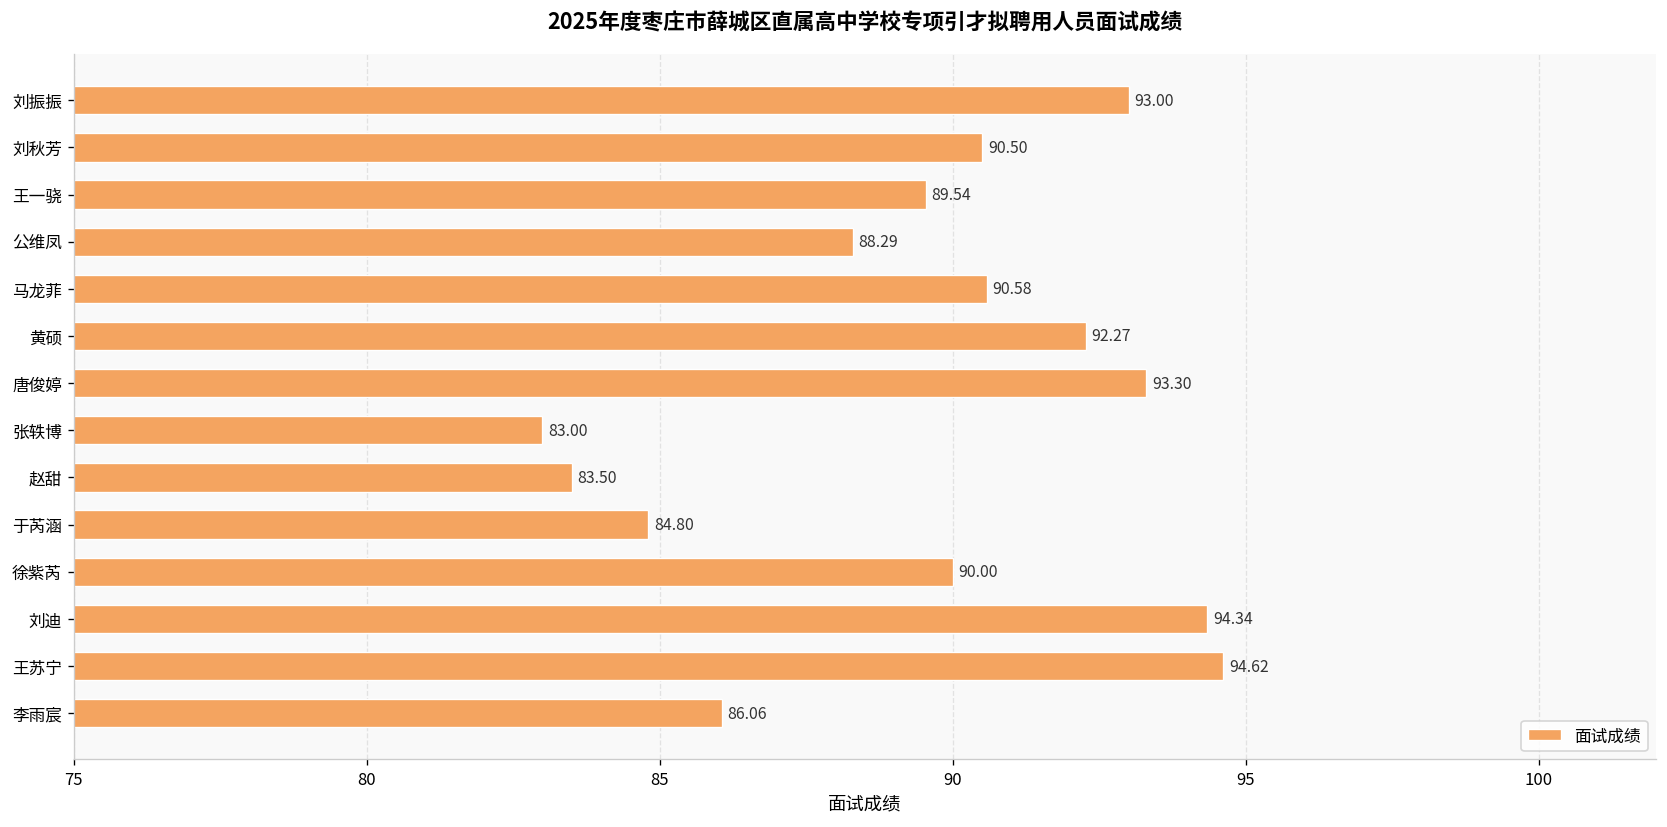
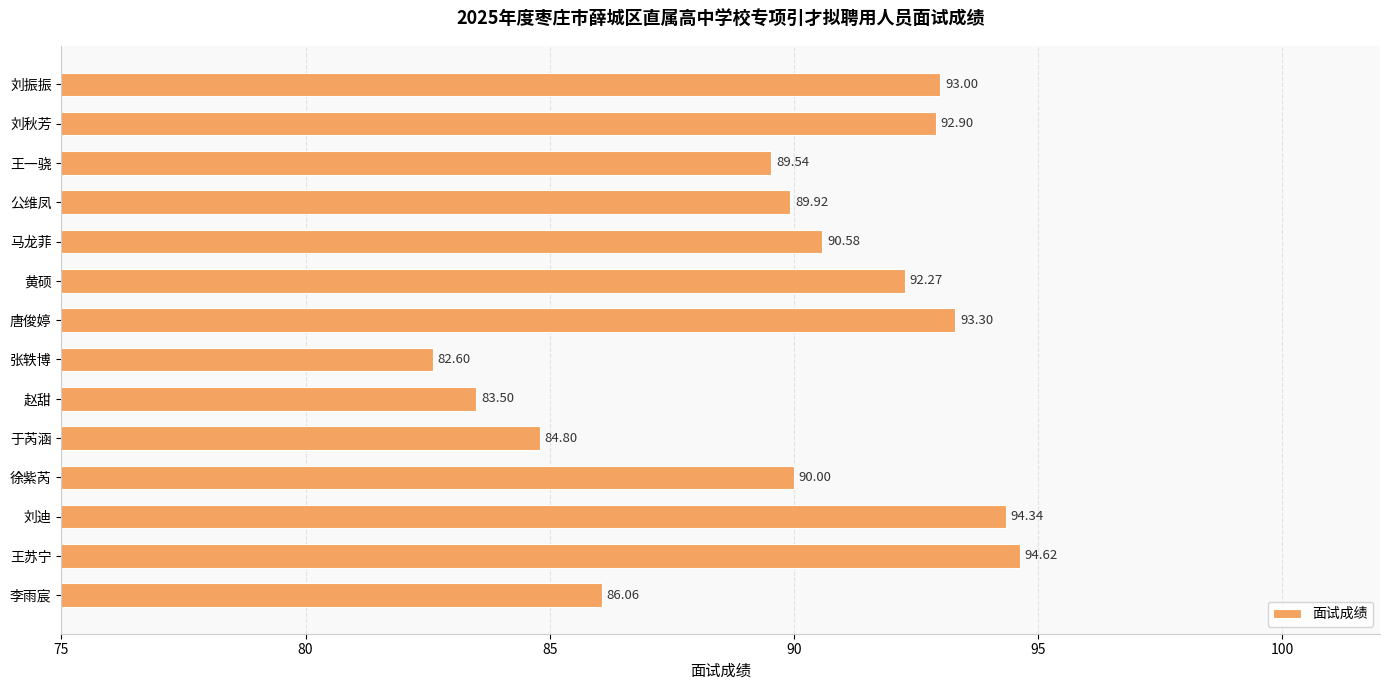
刘秋芳: 90.50 -> 92.90
公维凤: 88.29 -> 89.92
张轶博: 83.00 -> 82.60
